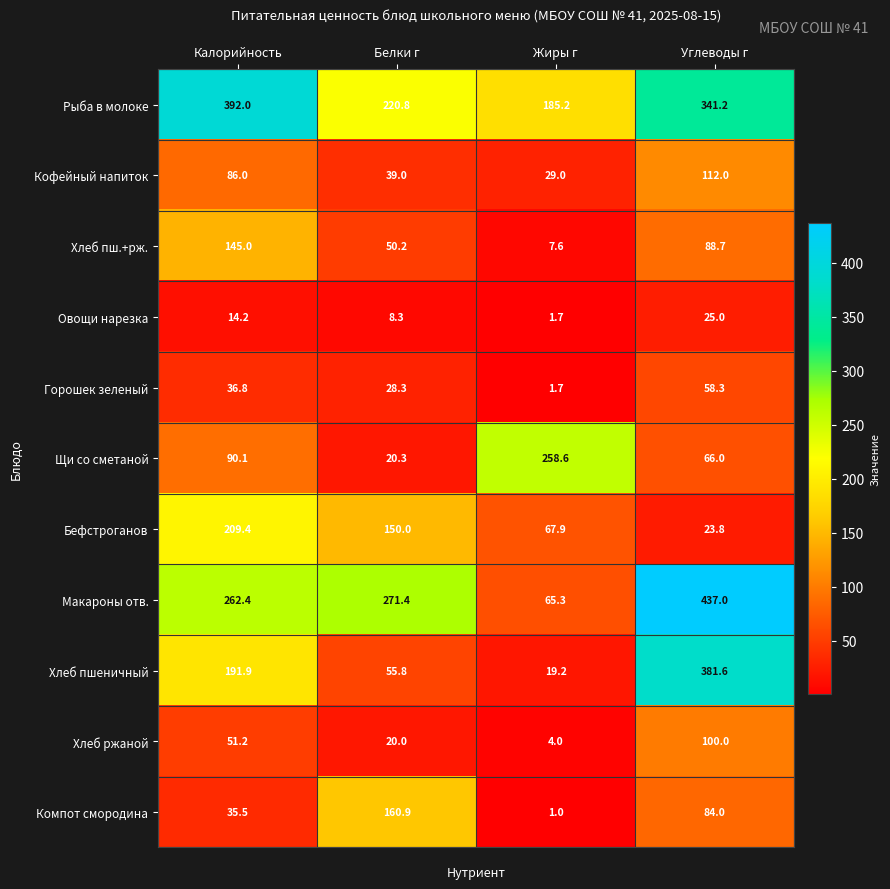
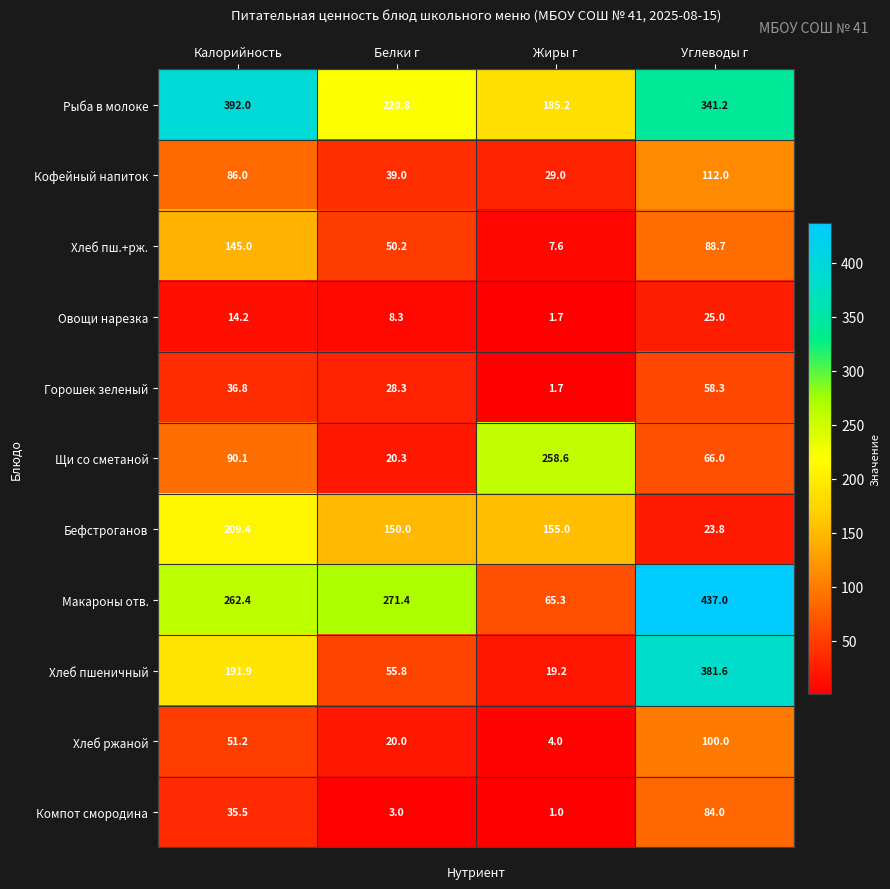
Бефстроганов, Жиры г: 67.9 -> 155.0
Компот смородина, Белки г: 160.9 -> 3.0
